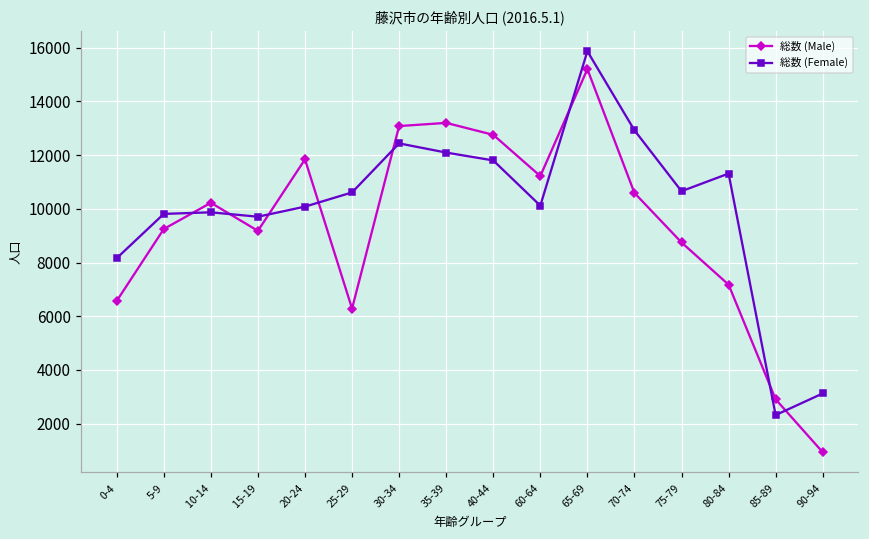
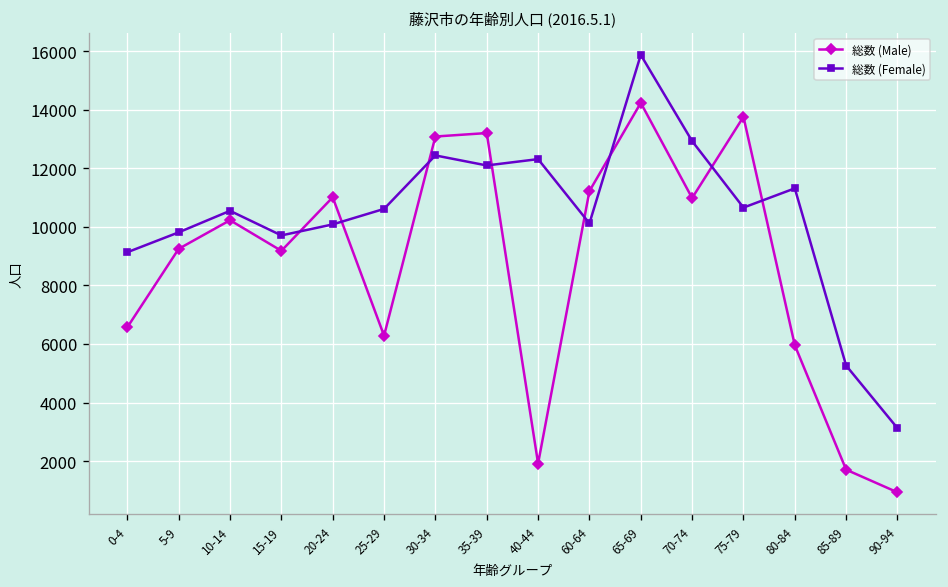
総数 (Female), 0-4: 8200 -> 9100
総数 (Female), 10-14: 9900 -> 10500
総数 (Male), 20-24: 11800 -> 11000
総数 (Male), 40-44: 12800 -> 1900
総数 (Female), 40-44: 11800 -> 12300
総数 (Male), 65-69: 15200 -> 14200
総数 (Male), 70-74: 10600 -> 11000
総数 (Male), 75-79: 8700 -> 13800
総数 (Male), 80-84: 7200 -> 6000
総数 (Male), 85-89: 2900 -> 1700
総数 (Female), 85-89: 2300 -> 5300
